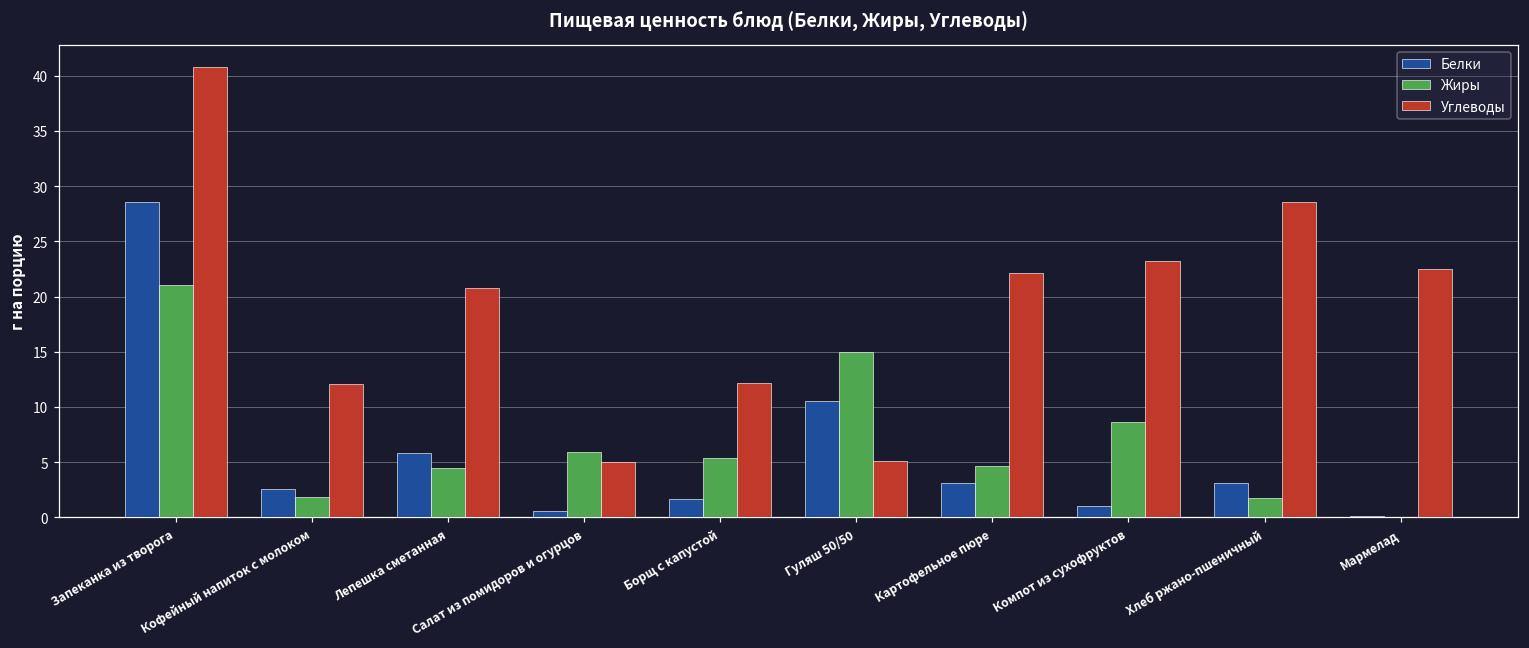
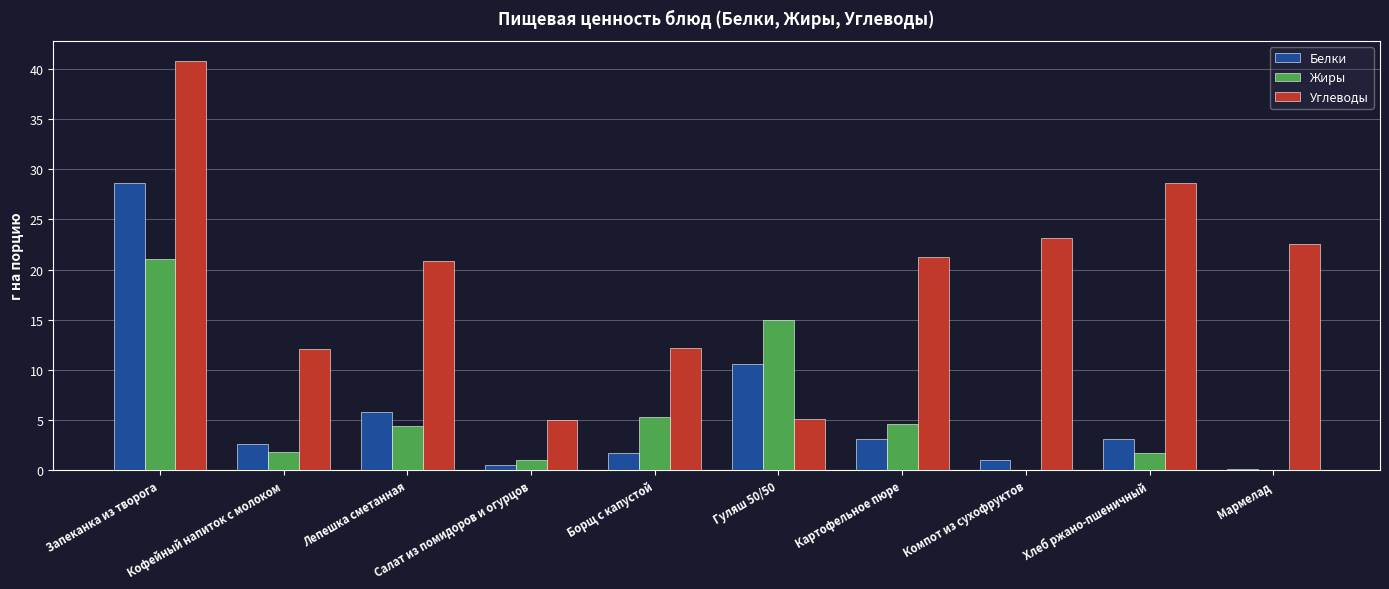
Жиры, Салат из помидоров и огурцов: 6.0 -> 1.1
Углеводы, Картофельное пюре: 22.2 -> 21.3
Жиры, Компот из сухофруктов: 8.7 -> 0.1
